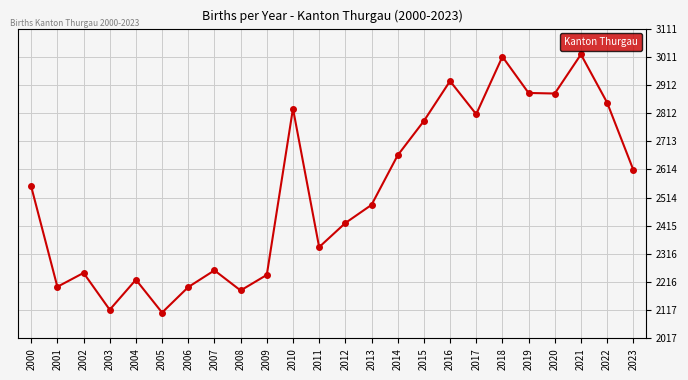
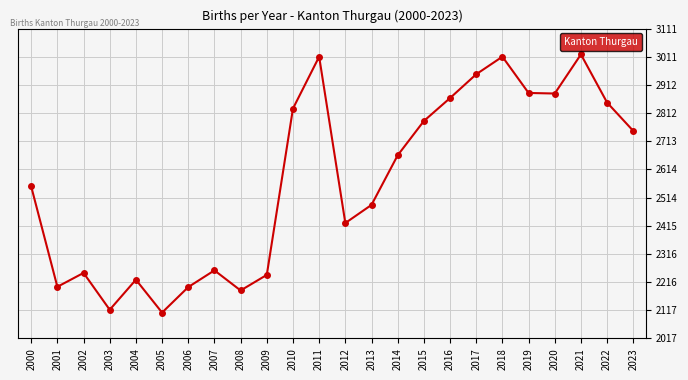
2011: 2340 -> 3010
2016: 2930 -> 2870
2017: 2810 -> 2950
2023: 2610 -> 2750
